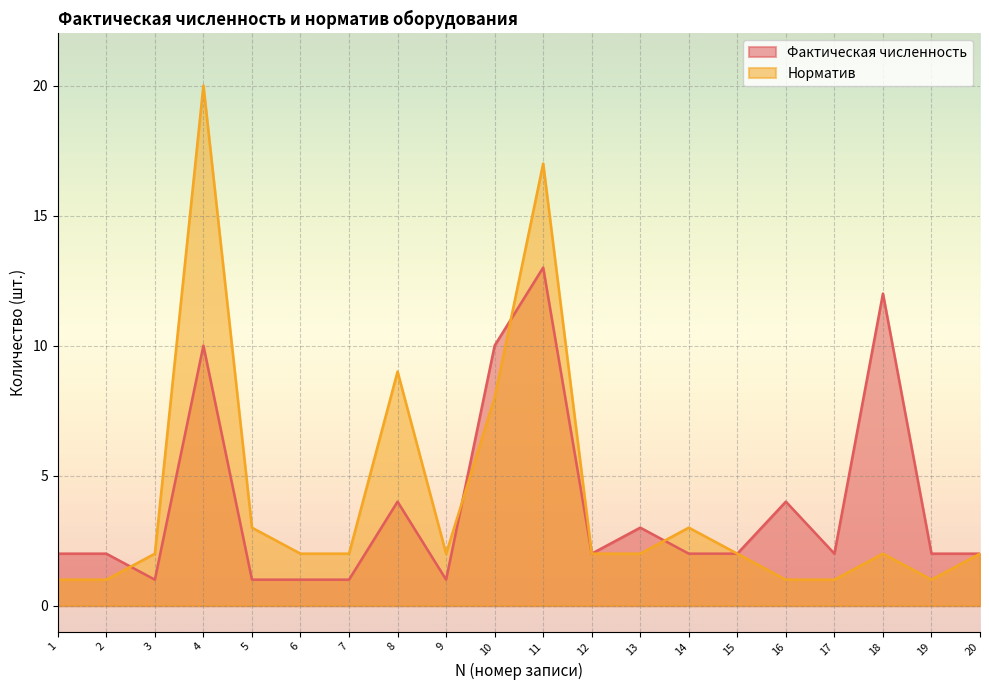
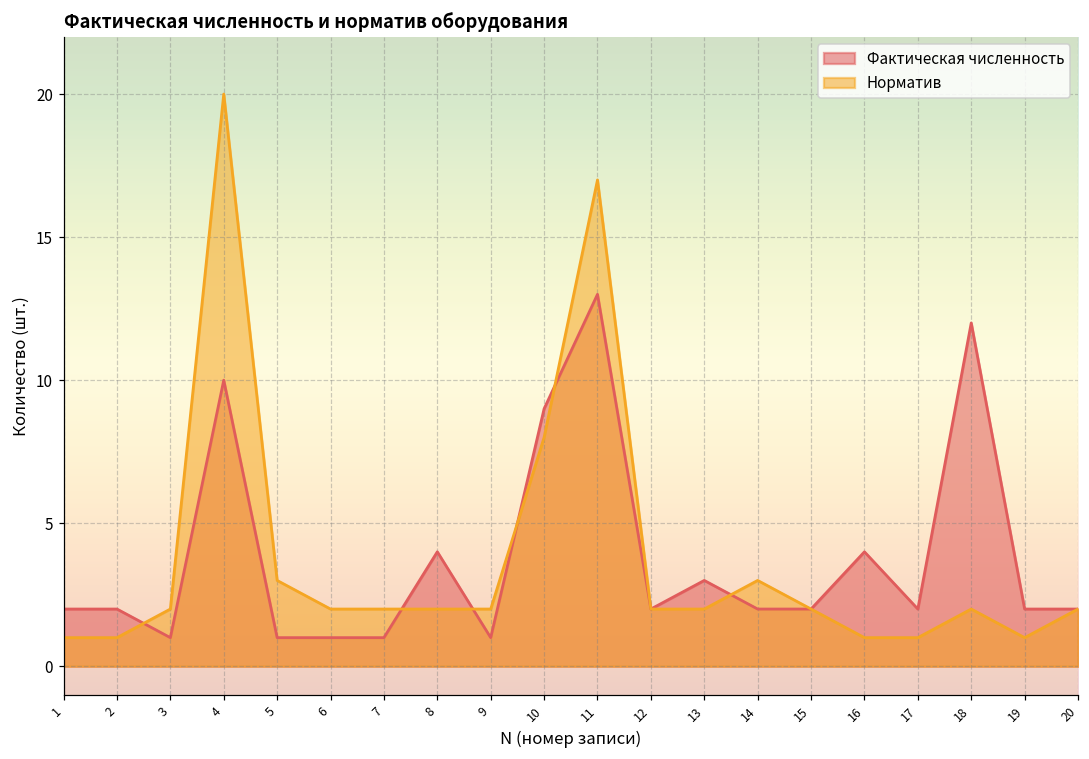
Норматив, 8: 9 -> 2
Фактическая численность, 10: 10 -> 9
